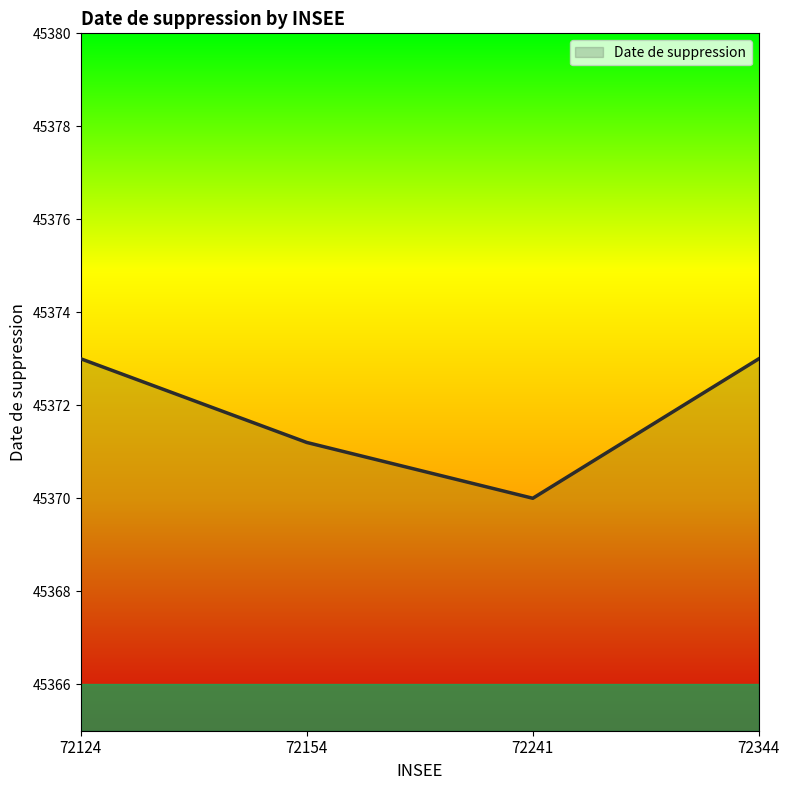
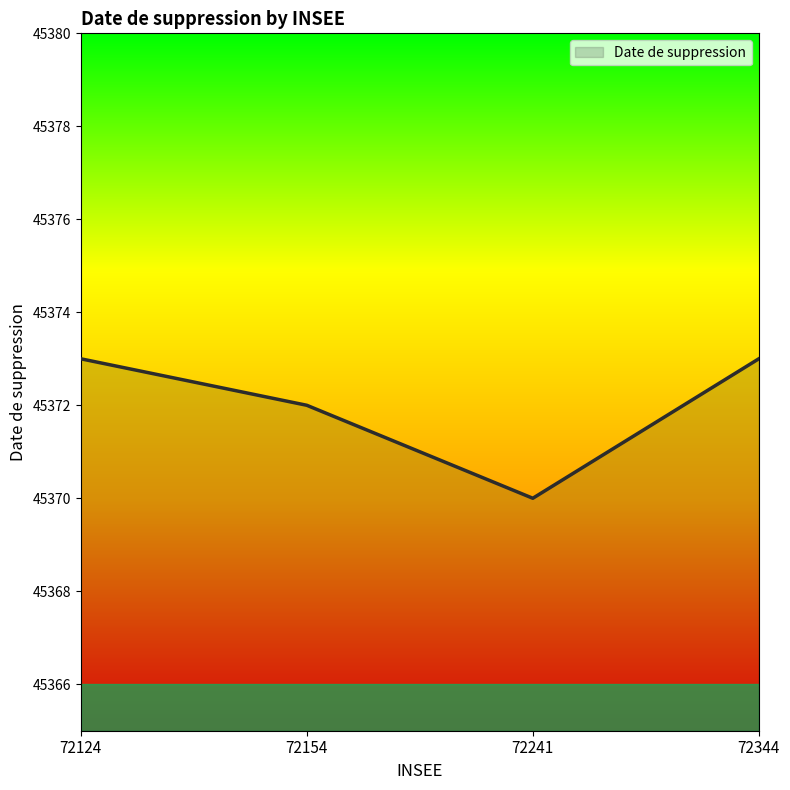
72154: 45371.2 -> 45372.0
